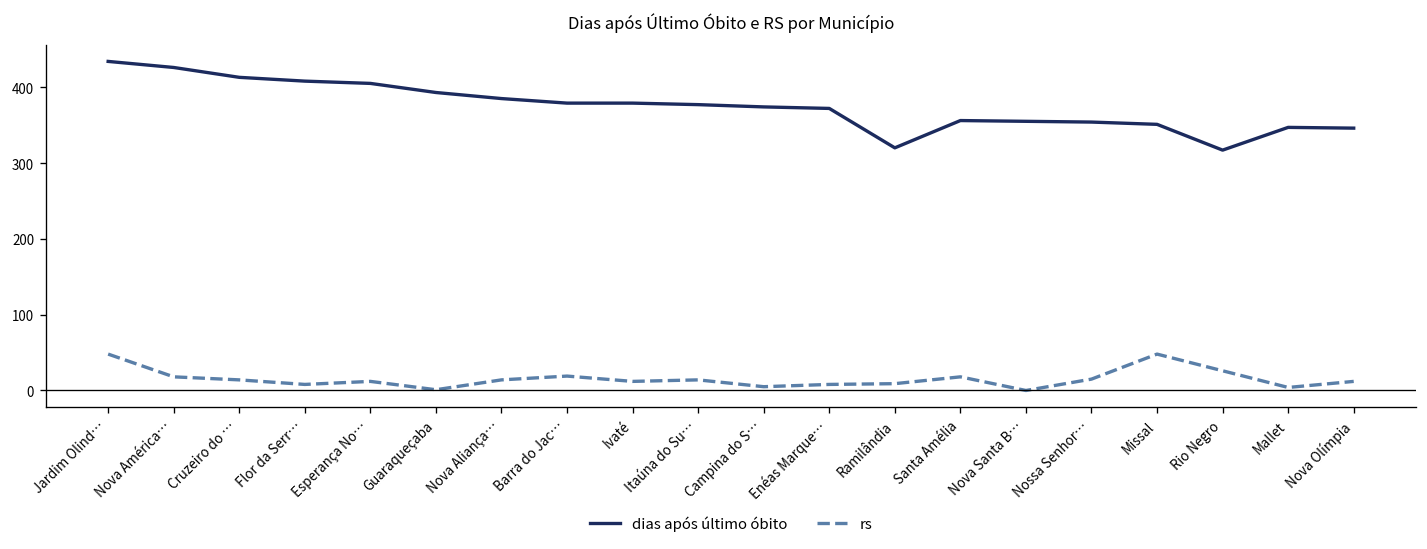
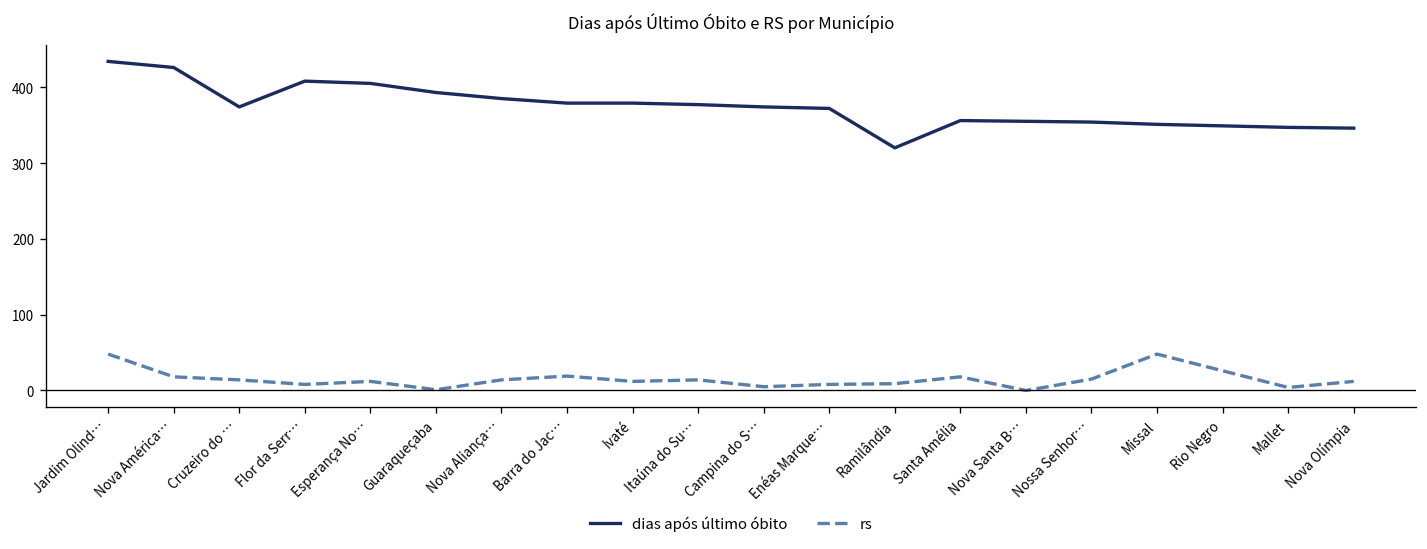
dias após último óbito, Cruzeiro do …: 410 -> 370
dias após último óbito, Rio Negro: 320 -> 350
